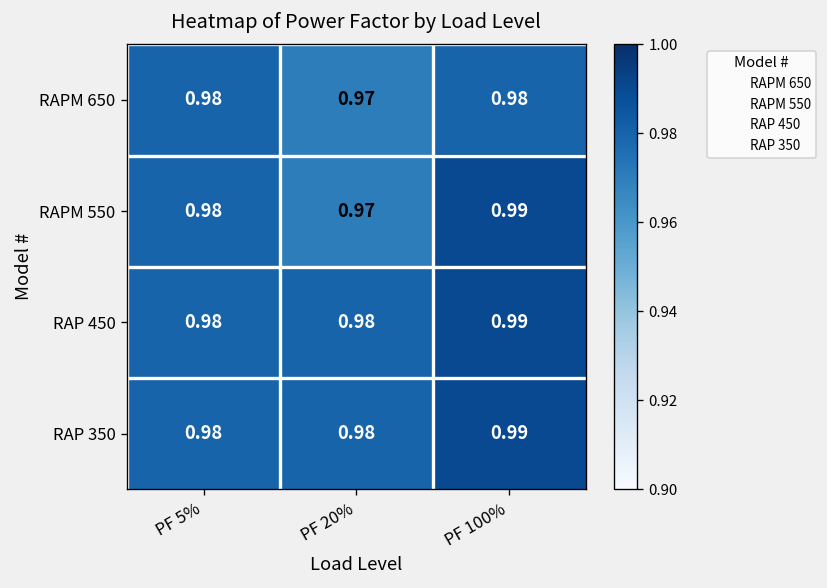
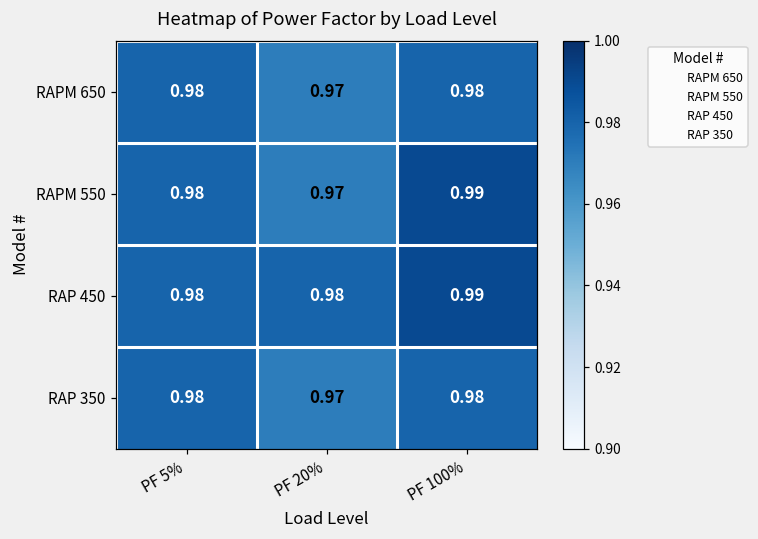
RAP 350, PF 20%: 0.98 -> 0.97
RAP 350, PF 100%: 0.99 -> 0.98
